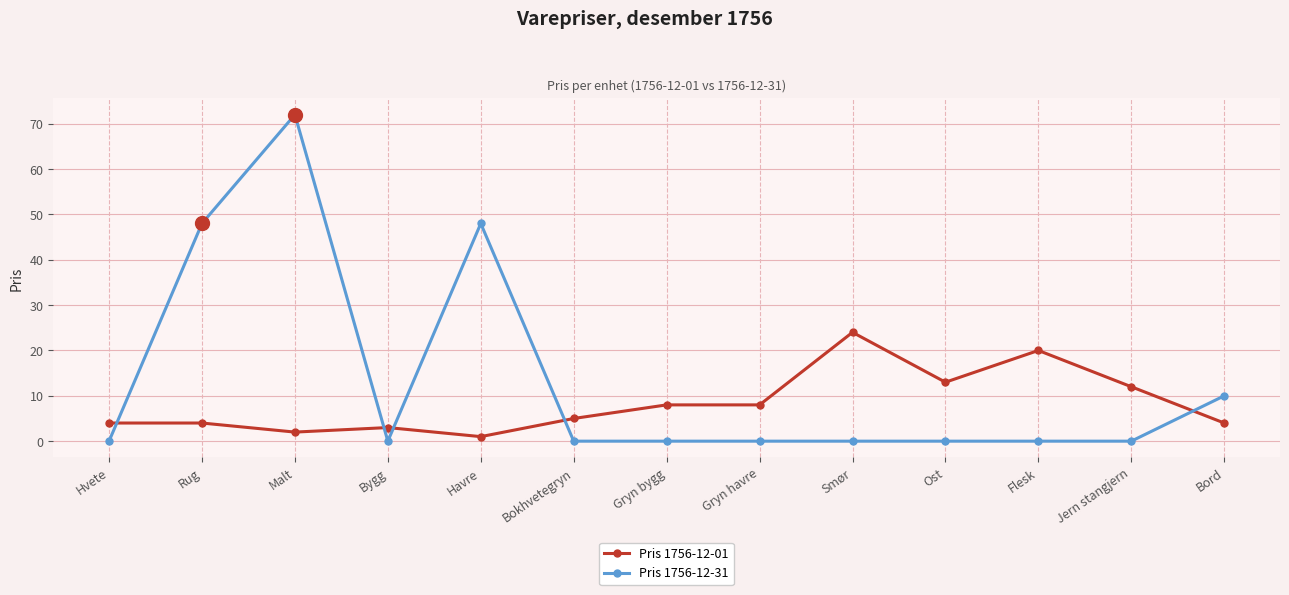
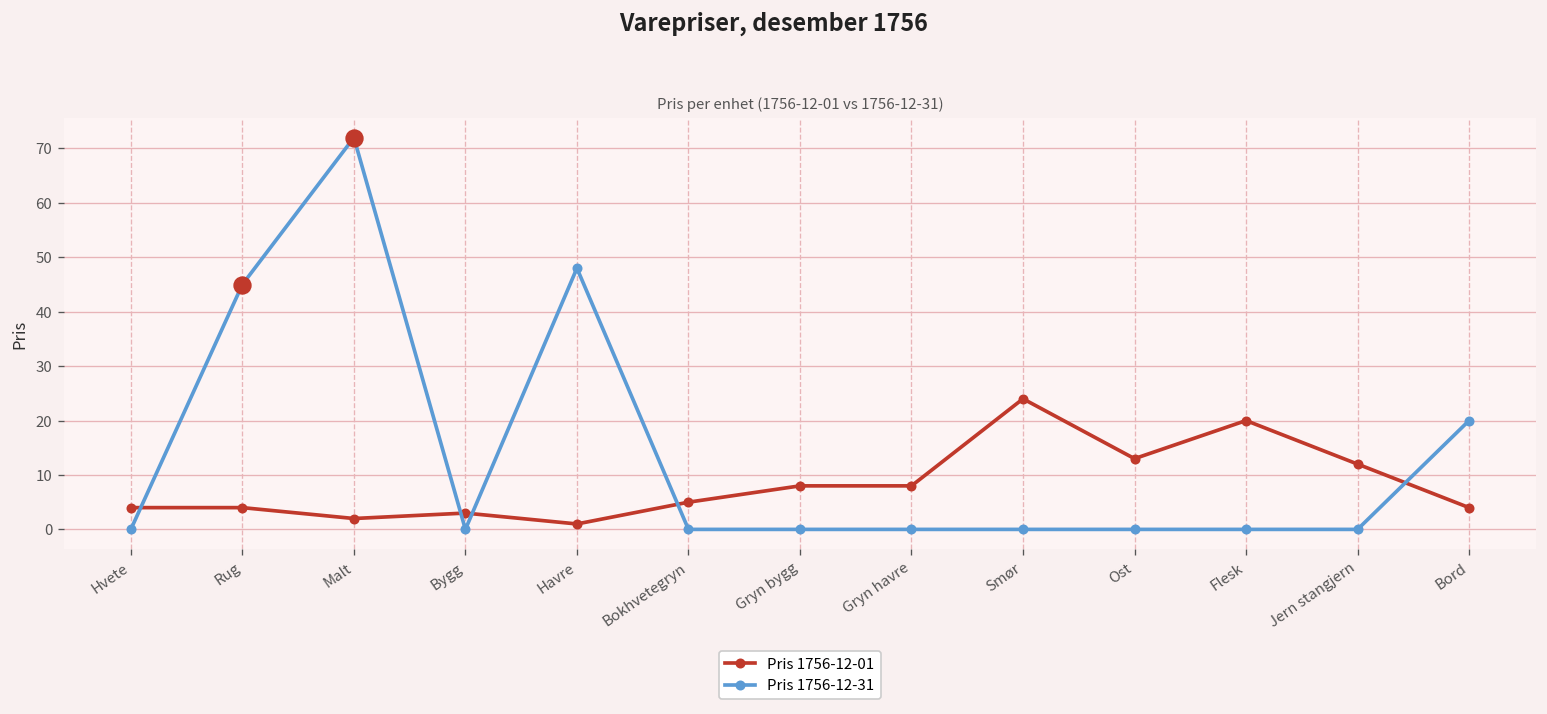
Pris 1756-12-31, Rug: 48 -> 45
Pris 1756-12-31, Bord: 10 -> 20
